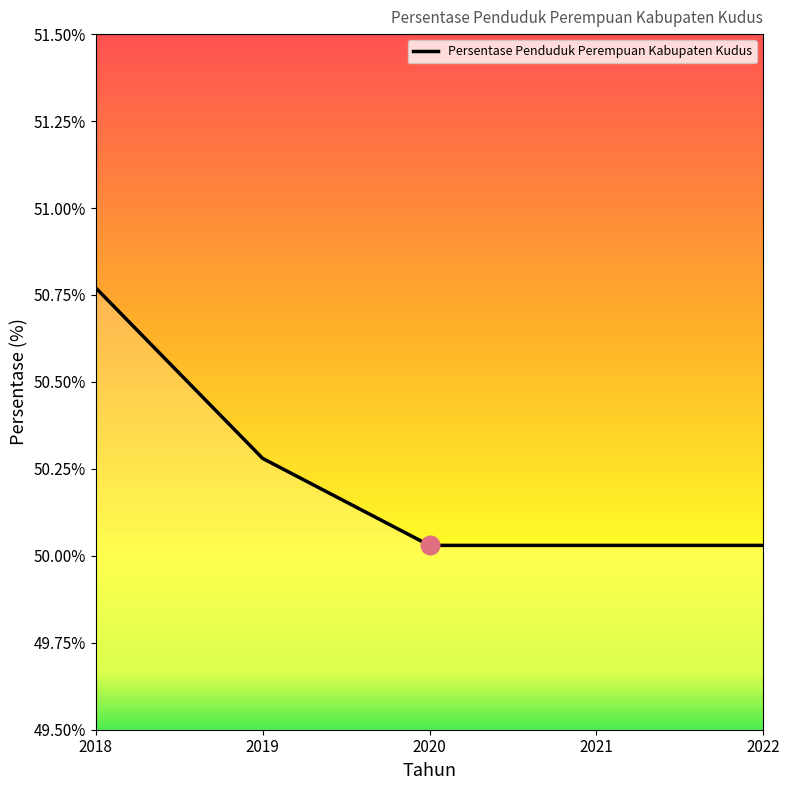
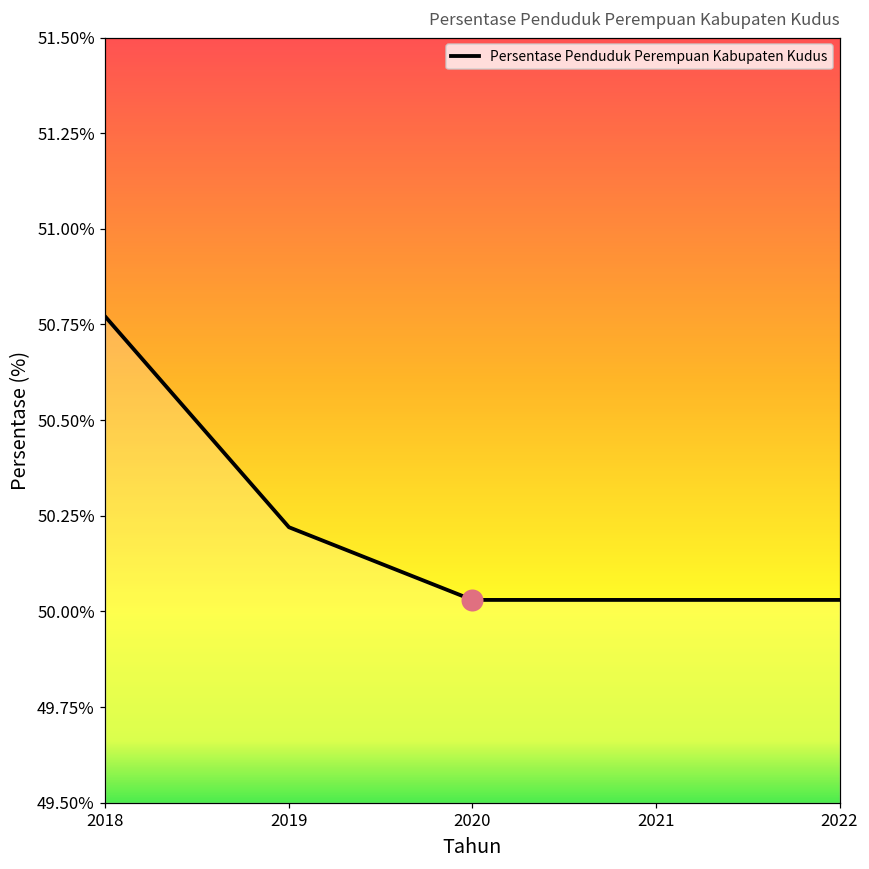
Persentase Penduduk Perempuan Kabupaten Kudus, 2019: 50.28% -> 50.22%
